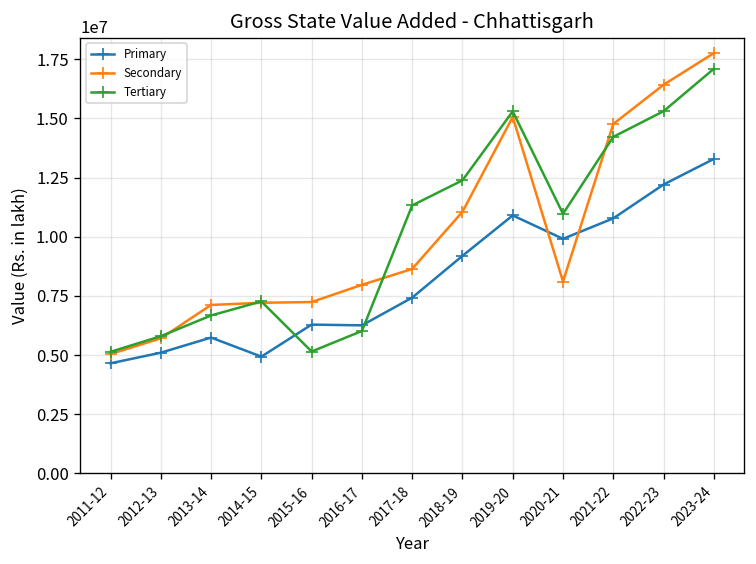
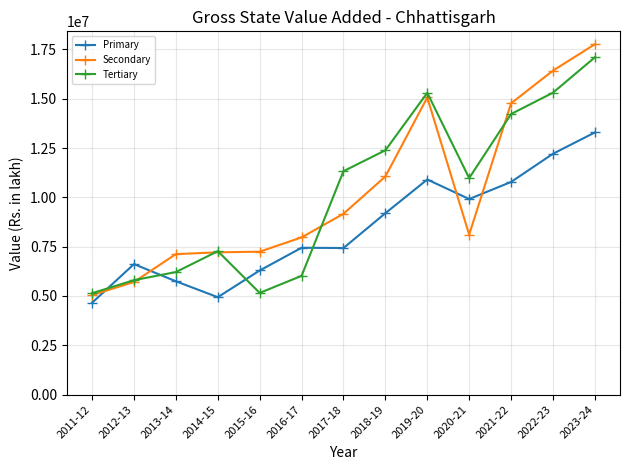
Primary, 2012-13: 5100000 -> 6600000
Tertiary, 2013-14: 6700000 -> 6200000
Primary, 2016-17: 6300000 -> 7400000
Secondary, 2017-18: 8600000 -> 9200000
